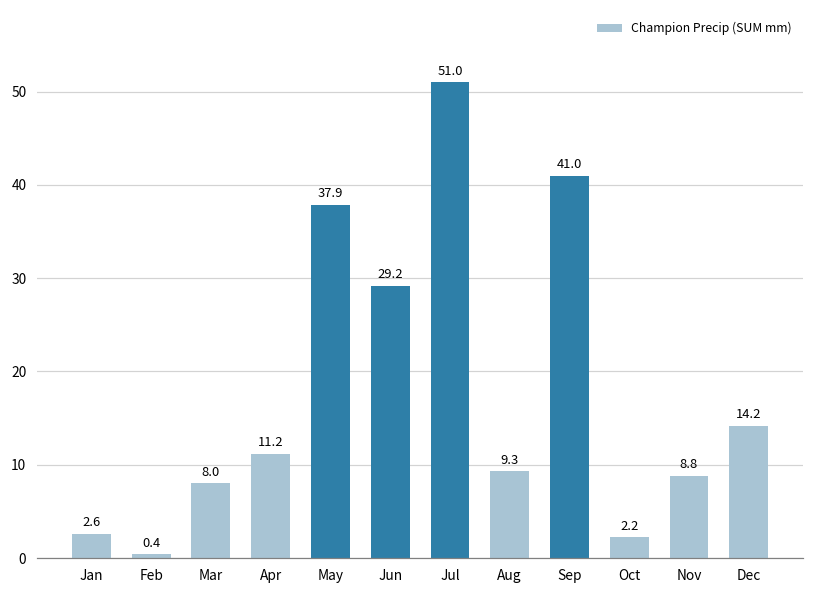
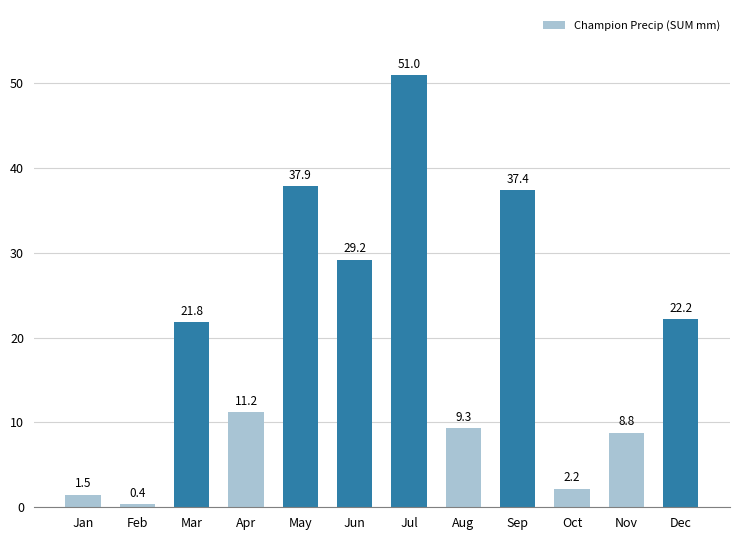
Jan: 2.6 -> 1.5
Mar: 8.0 -> 21.8
Sep: 41.0 -> 37.4
Dec: 14.2 -> 22.2
